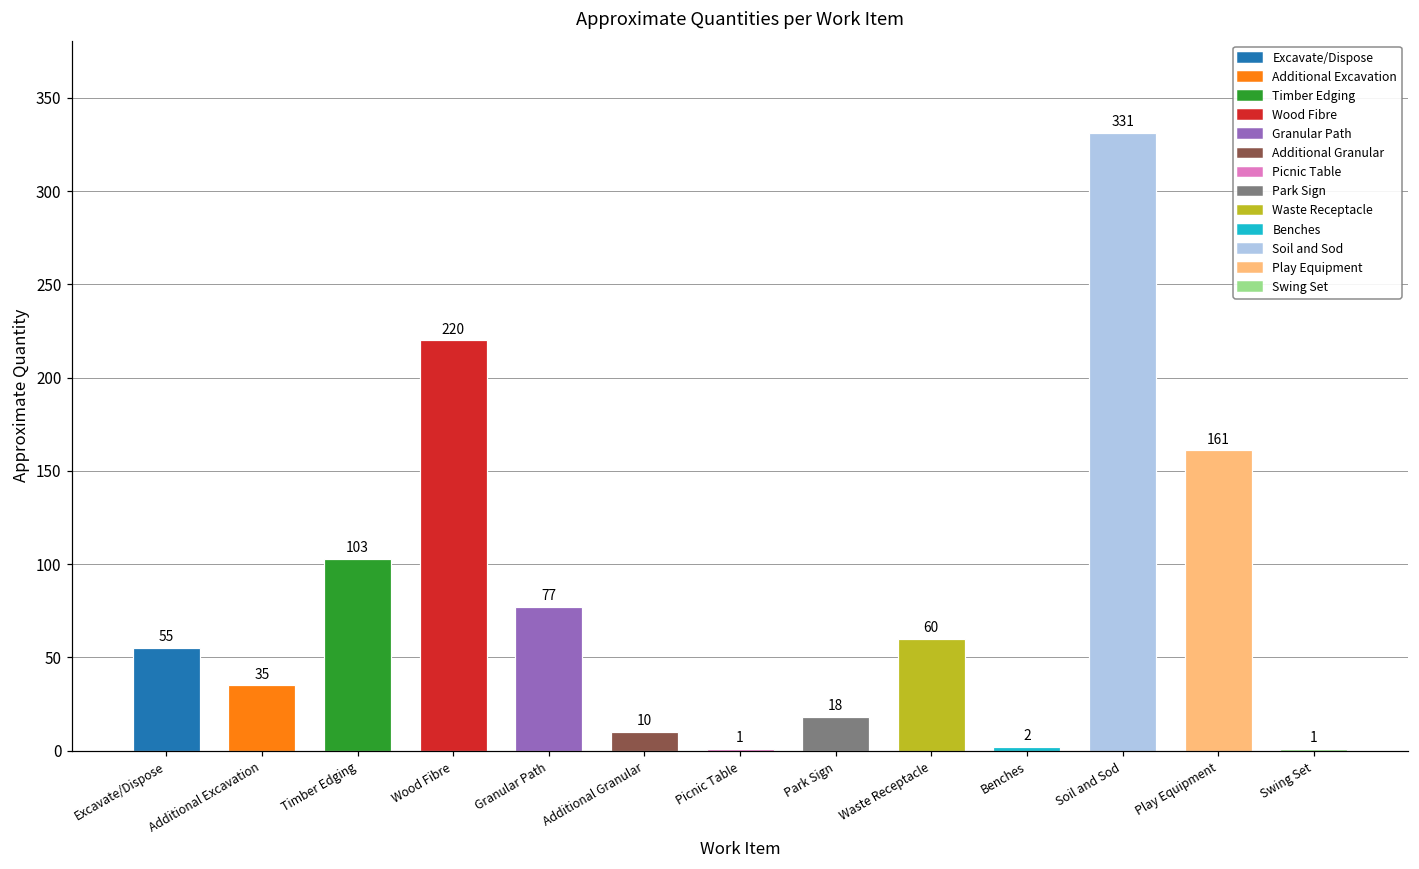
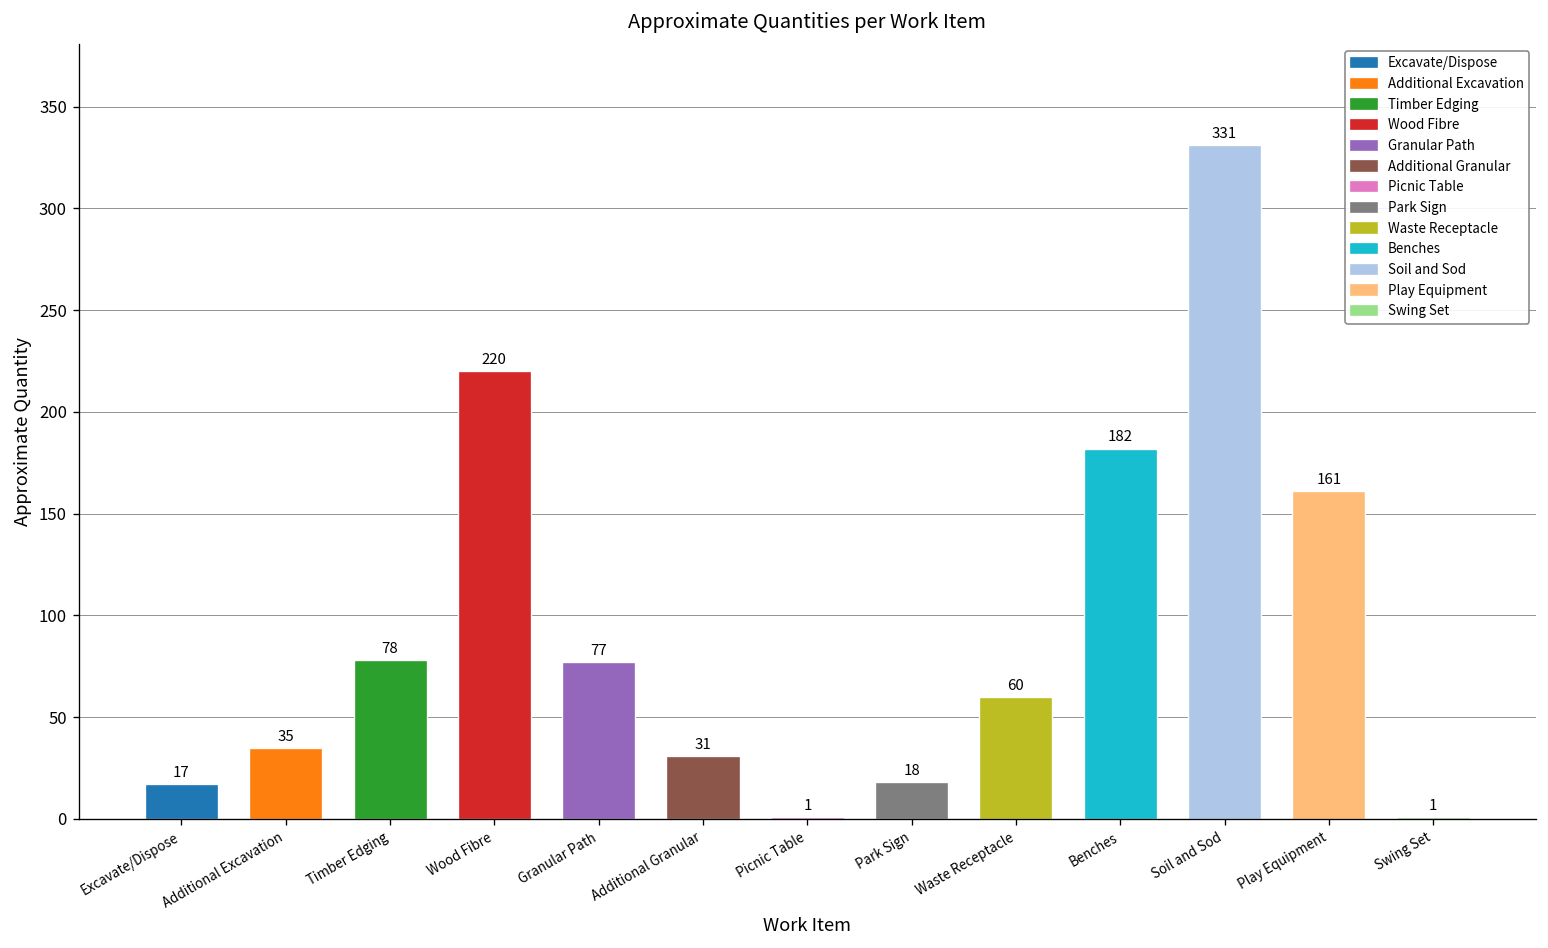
Excavate/Dispose: 55 -> 17
Timber Edging: 103 -> 78
Additional Granular: 10 -> 31
Benches: 2 -> 182
